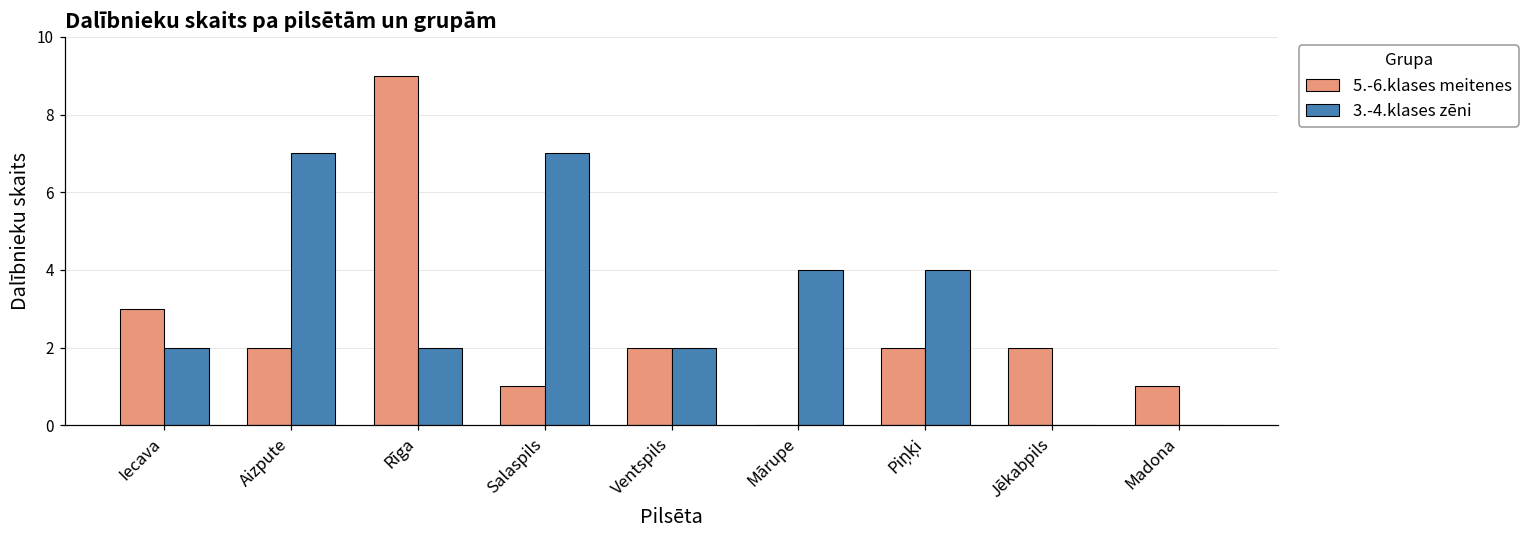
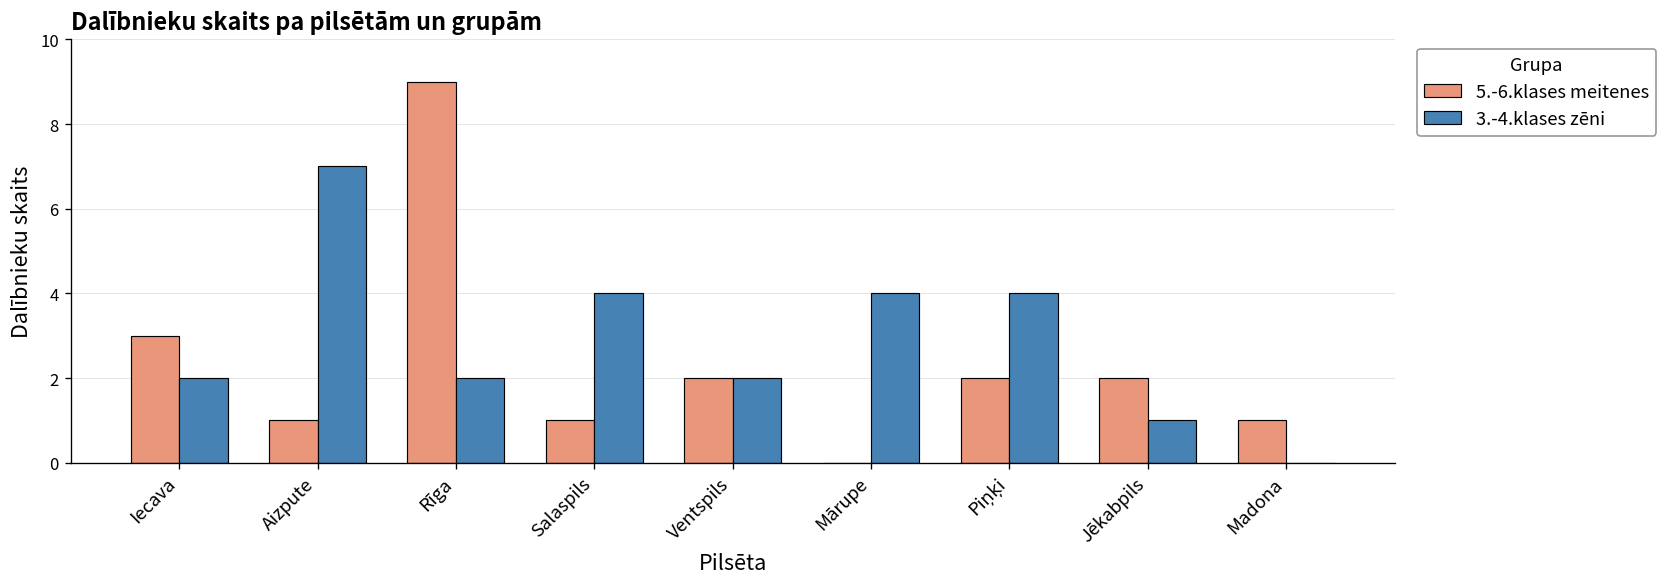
5.-6.klases meitenes, Aizpute: 2 -> 1
3.-4.klases zēni, Salaspils: 7 -> 4
3.-4.klases zēni, Jēkabpils: 0 -> 1
